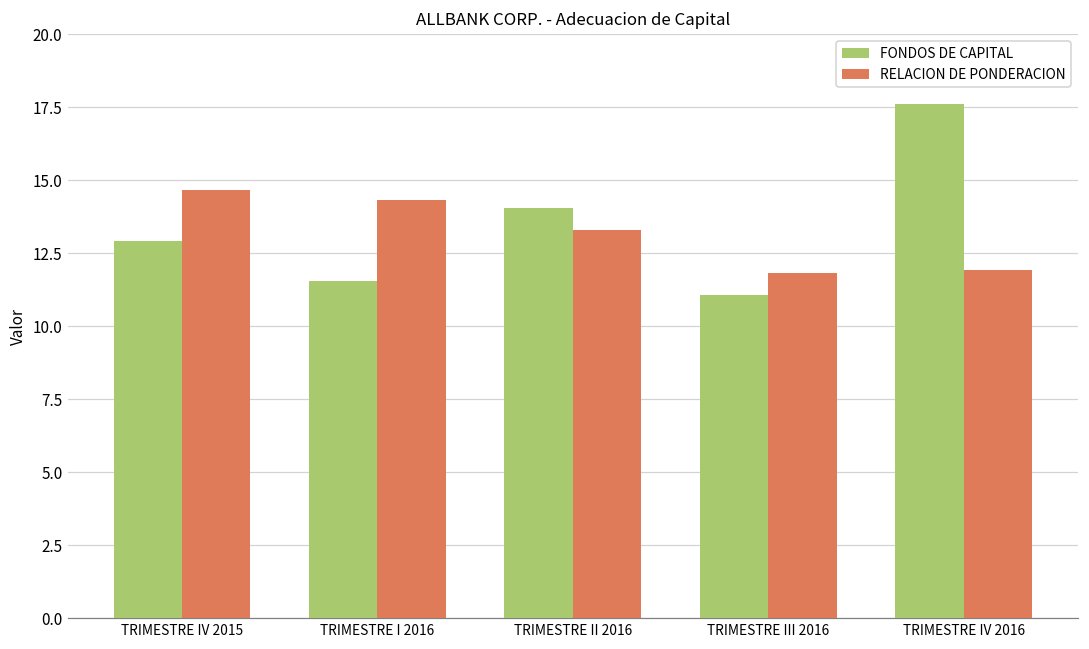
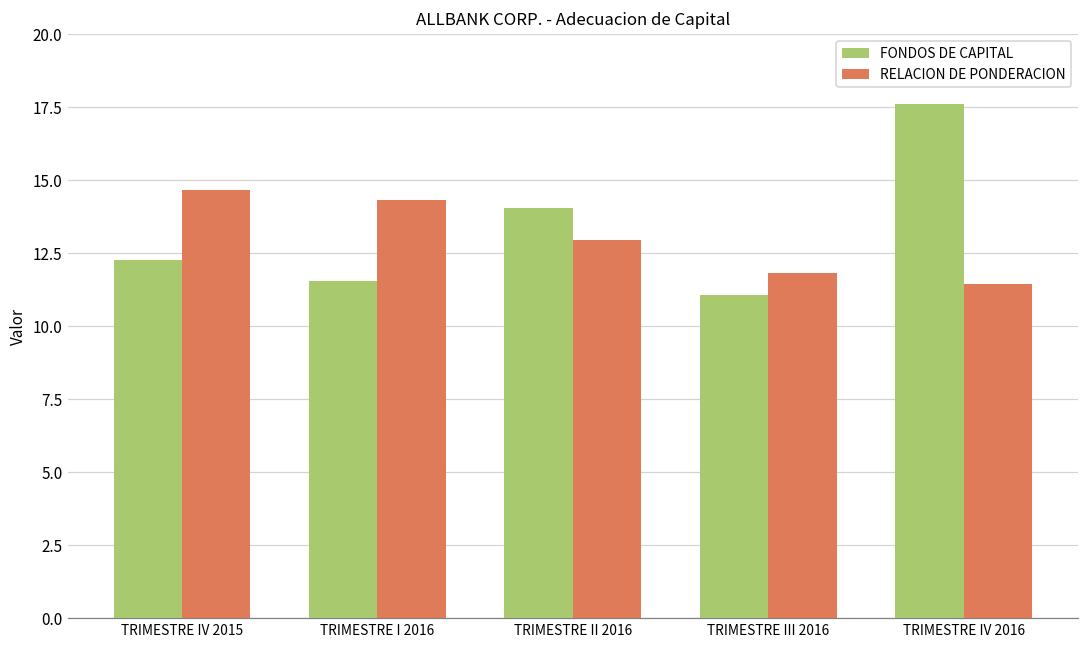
FONDOS DE CAPITAL, TRIMESTRE IV 2015: 12.9 -> 12.3
RELACION DE PONDERACION, TRIMESTRE II 2016: 13.3 -> 13.0
RELACION DE PONDERACION, TRIMESTRE IV 2016: 11.9 -> 11.4
